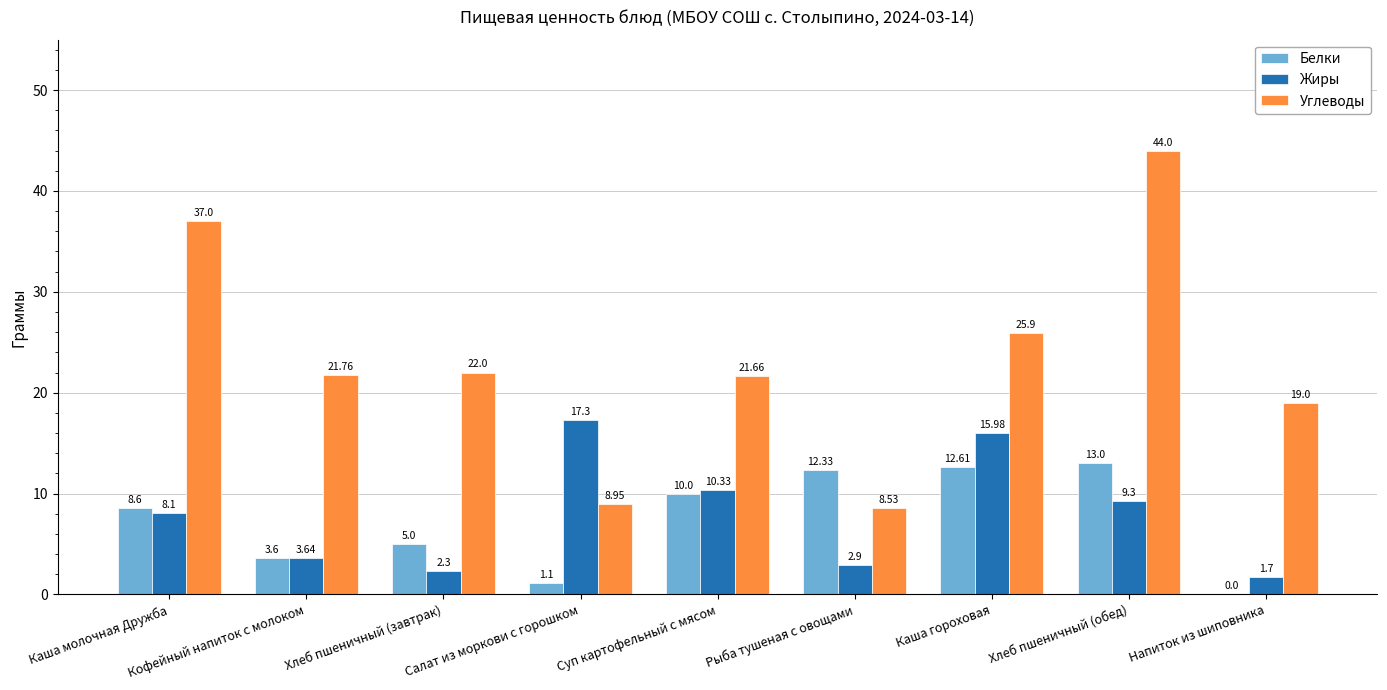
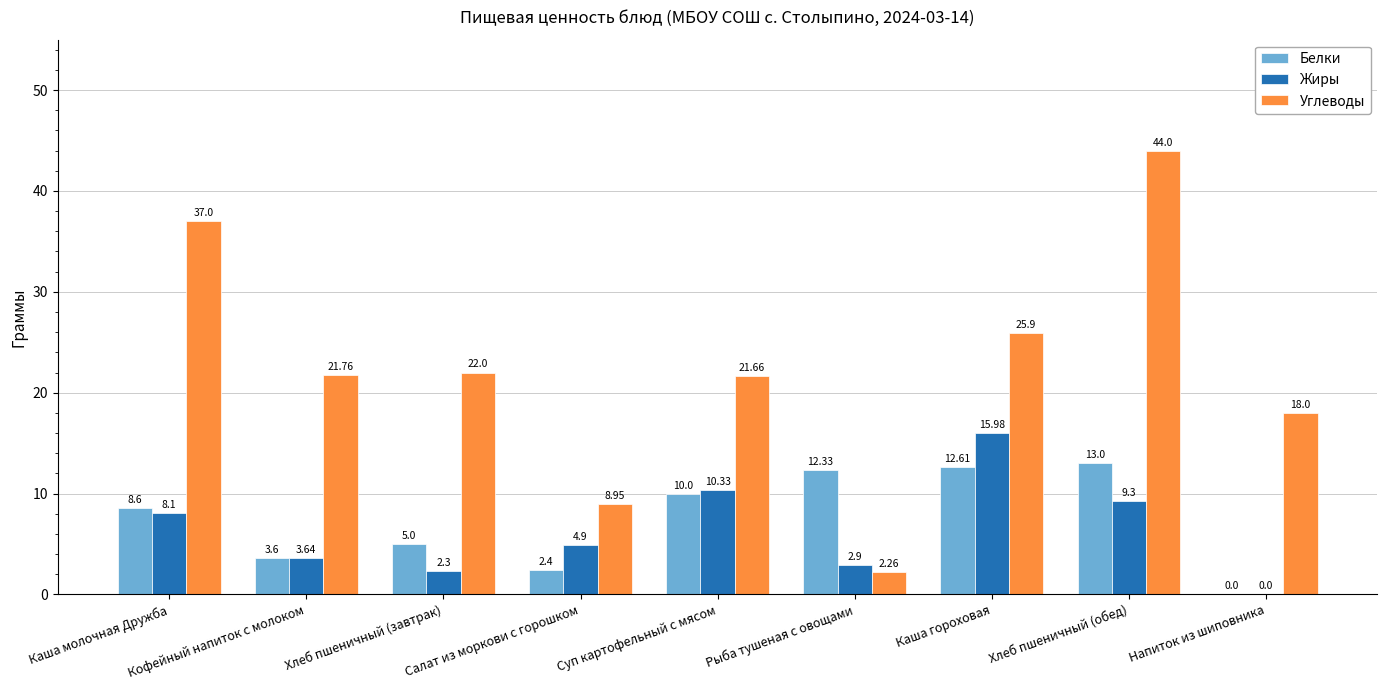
Белки, Салат из моркови с горошком: 1.1 -> 2.4
Жиры, Салат из моркови с горошком: 17.3 -> 4.9
Углеводы, Рыба тушеная с овощами: 8.53 -> 2.26
Жиры, Напиток из шиповника: 1.7 -> 0.0
Углеводы, Напиток из шиповника: 19.0 -> 18.0
